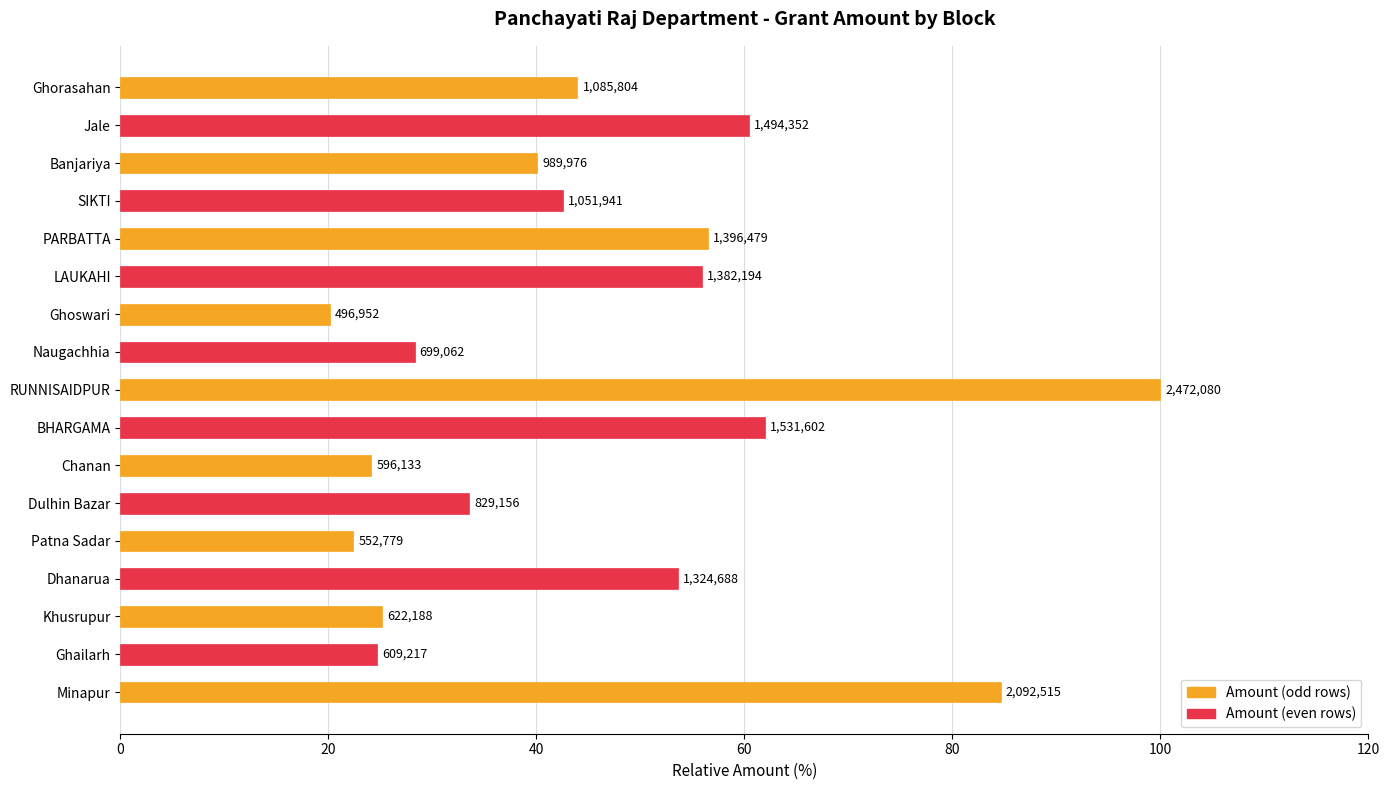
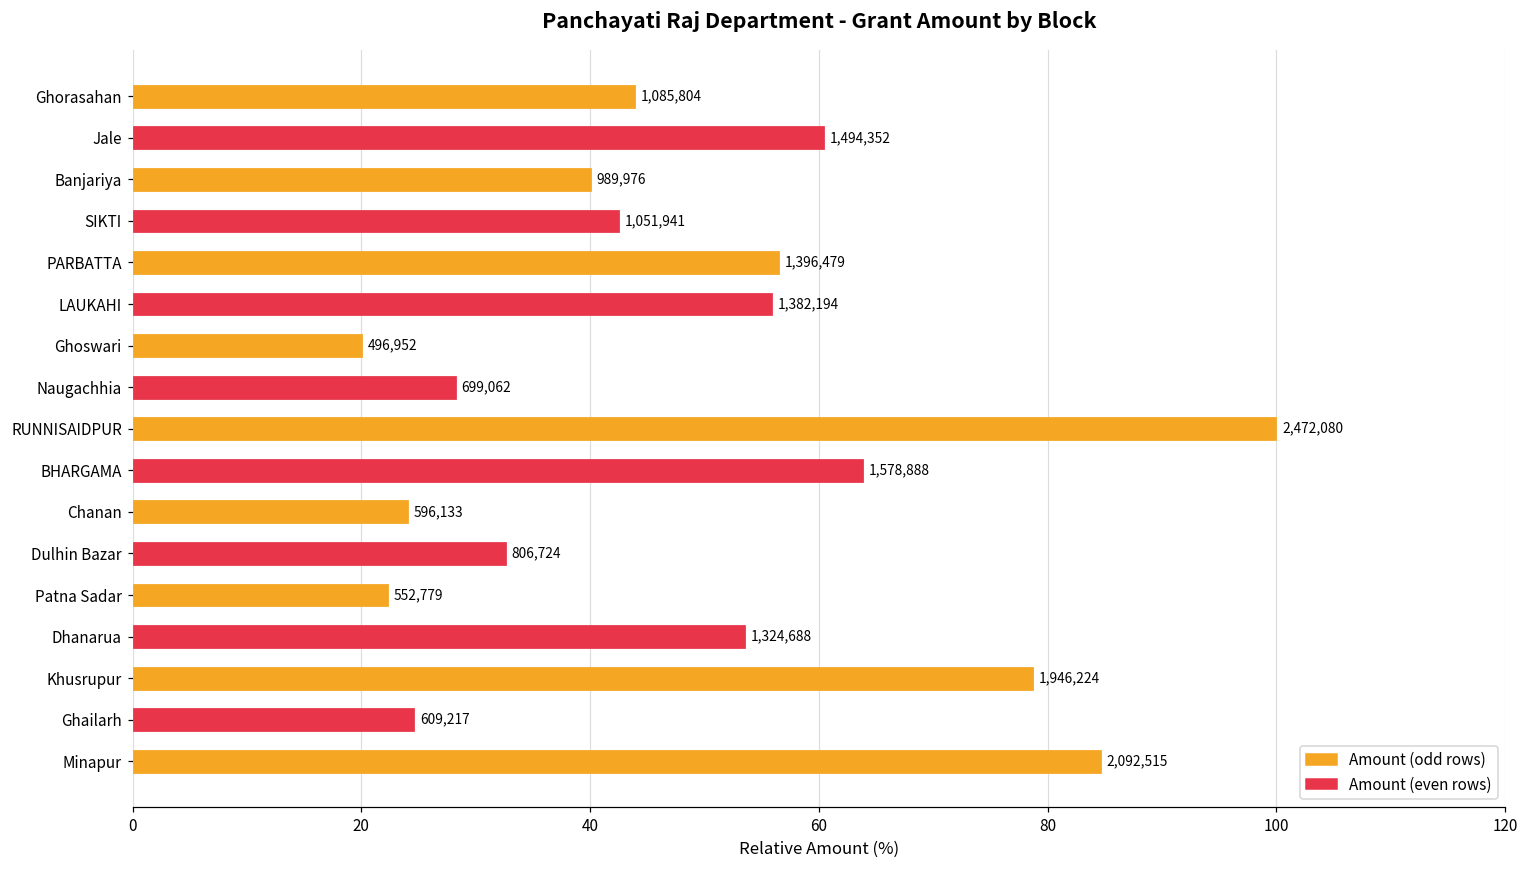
BHARGAMA: 1,531,602 -> 1,578,888
Dulhin Bazar: 829,156 -> 806,724
Khusrupur: 622,188 -> 1,946,224
